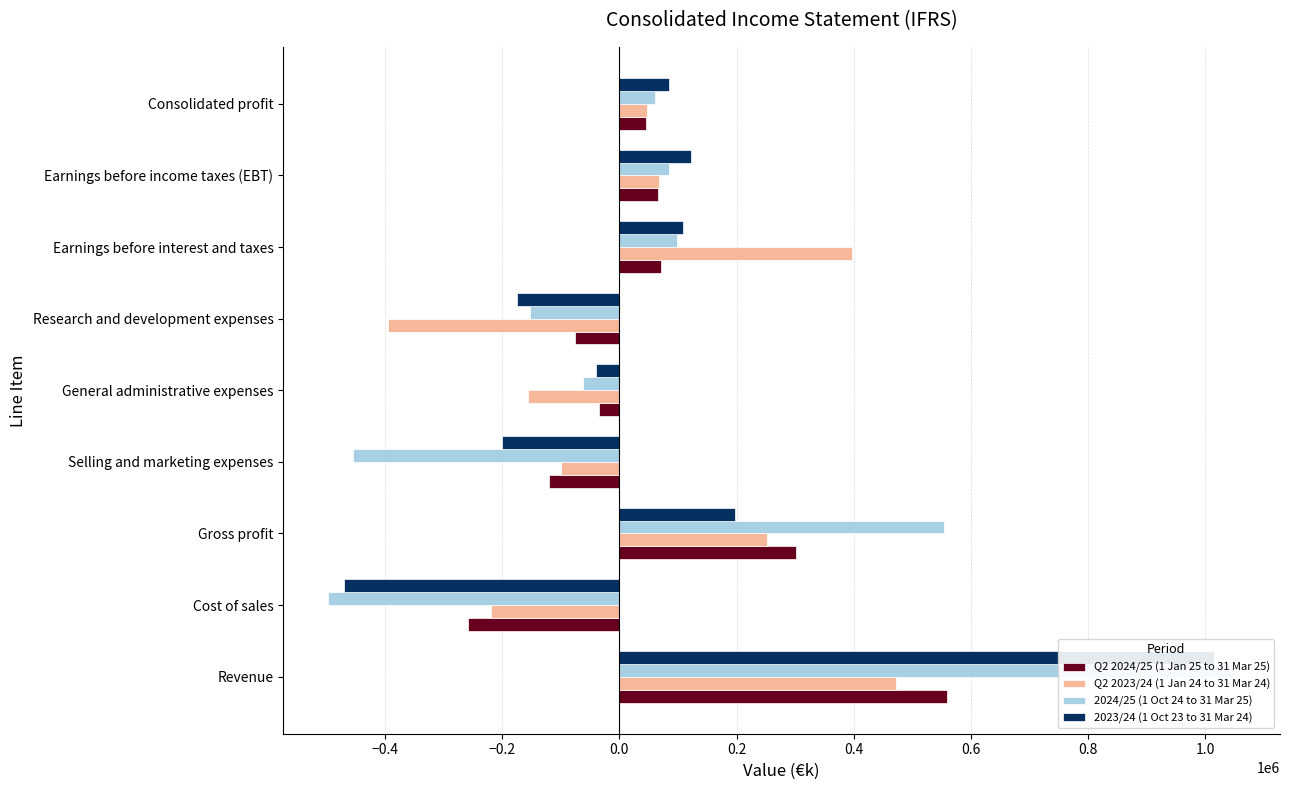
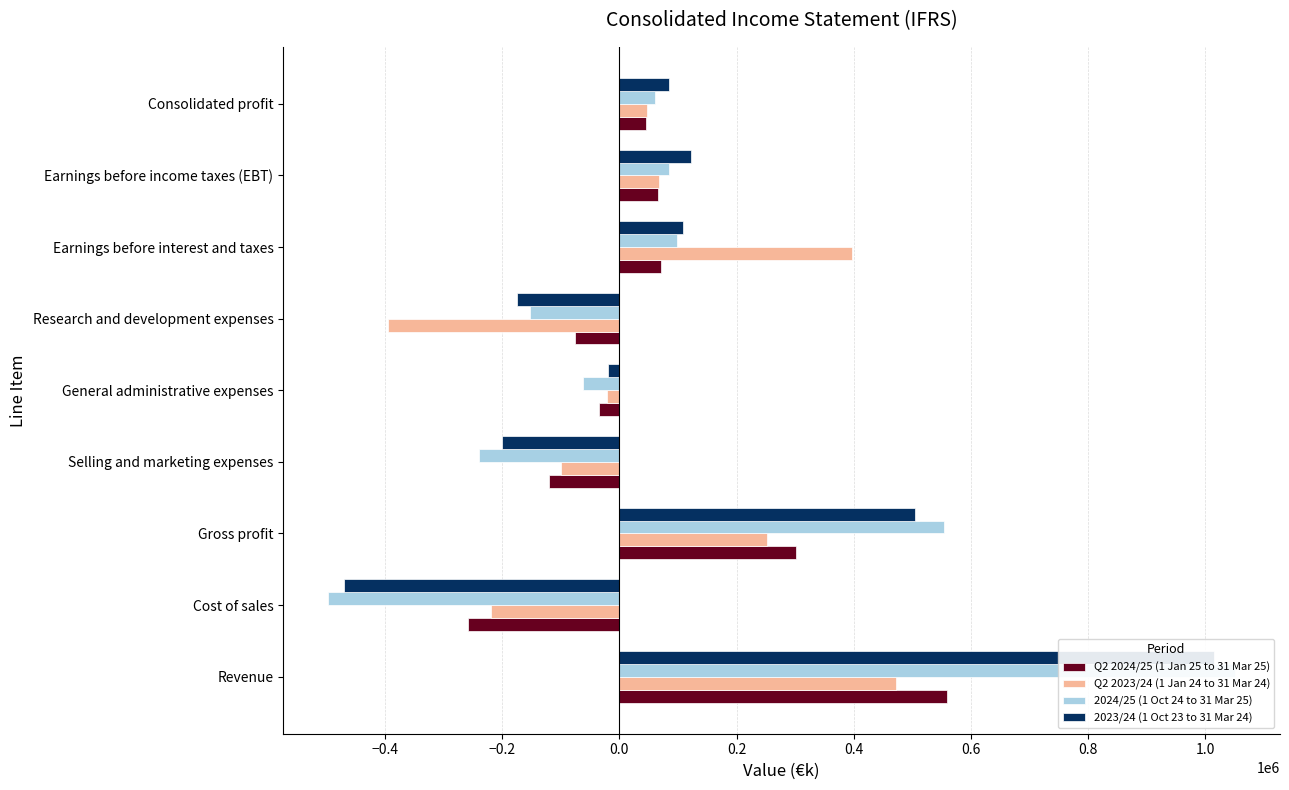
2023/24 (1 Oct 23 to 31 Mar 24), General administrative expenses: -40000 -> -20000
Q2 2023/24 (1 Jan 24 to 31 Mar 24), General administrative expenses: -160000 -> -20000
2024/25 (1 Oct 24 to 31 Mar 25), Selling and marketing expenses: -460000 -> -240000
2023/24 (1 Oct 23 to 31 Mar 24), Gross profit: 200000 -> 510000
